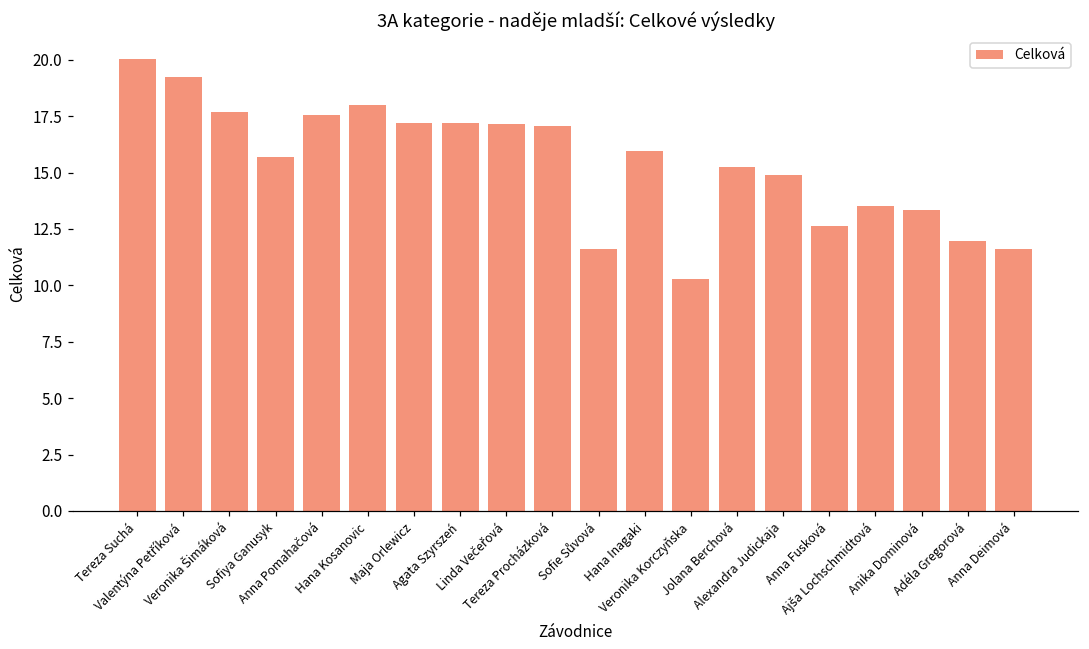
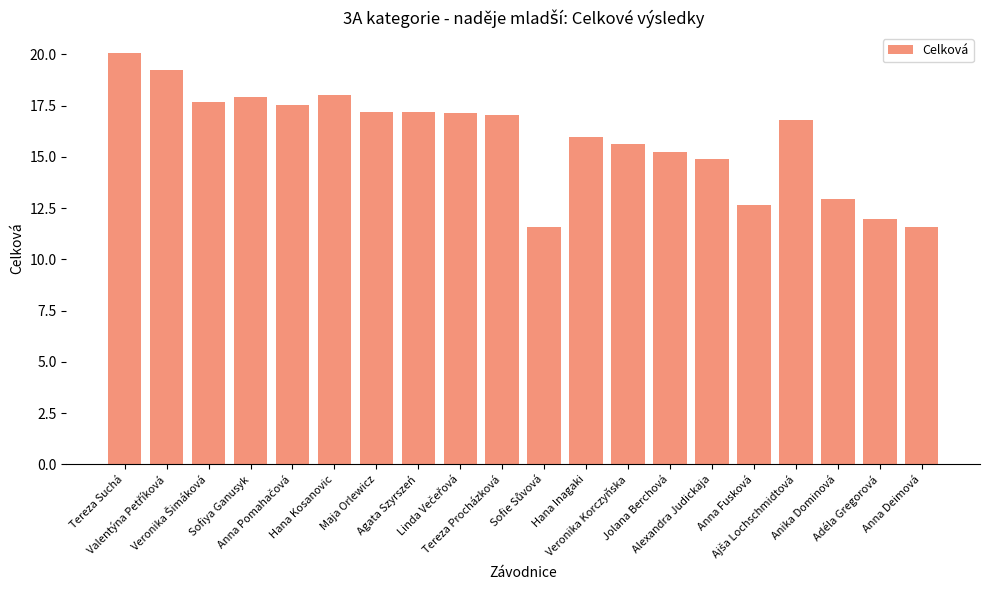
Sofiya Ganusyk: 15.7 -> 17.9
Veronika Korczyňska: 10.3 -> 15.7
Ajša Lochschmidtová: 13.5 -> 16.8
Anika Dominová: 13.4 -> 12.9
